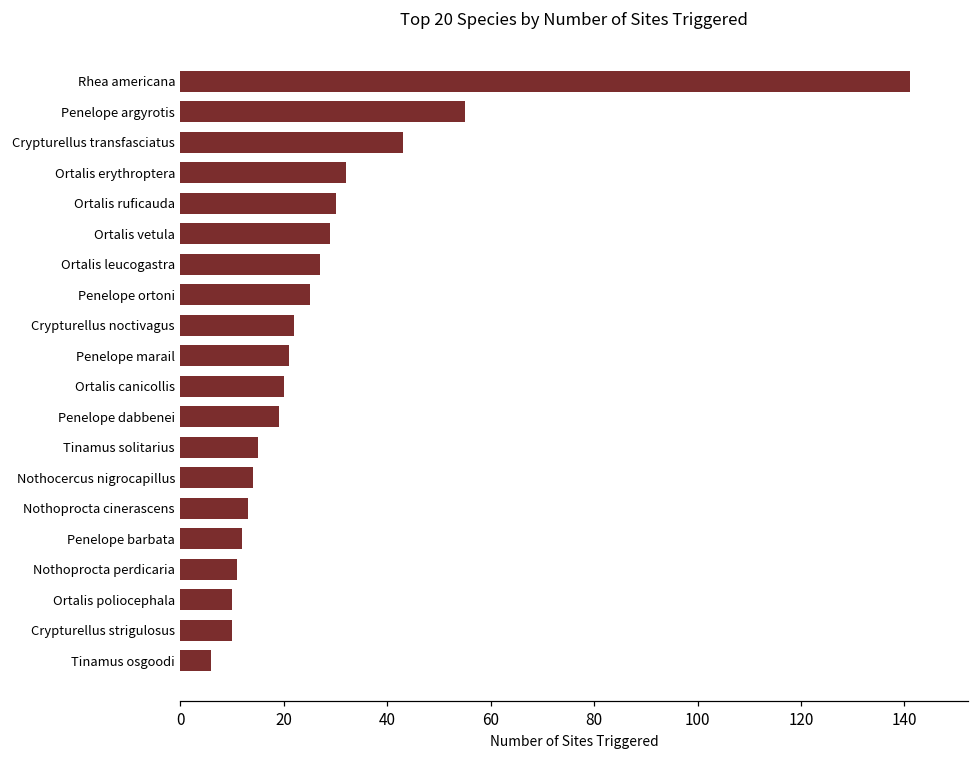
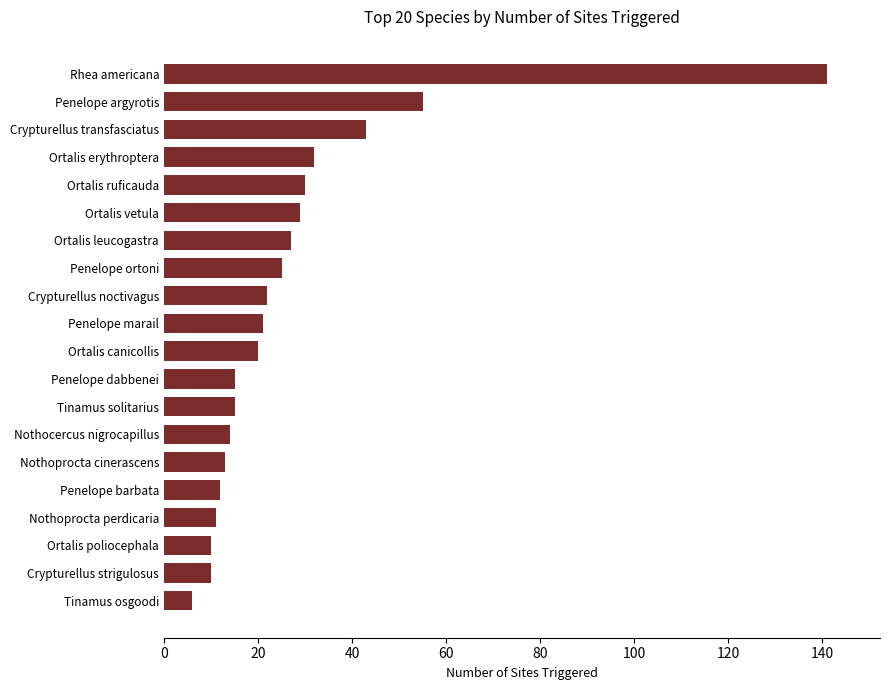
Penelope dabbenei: 19 -> 15
